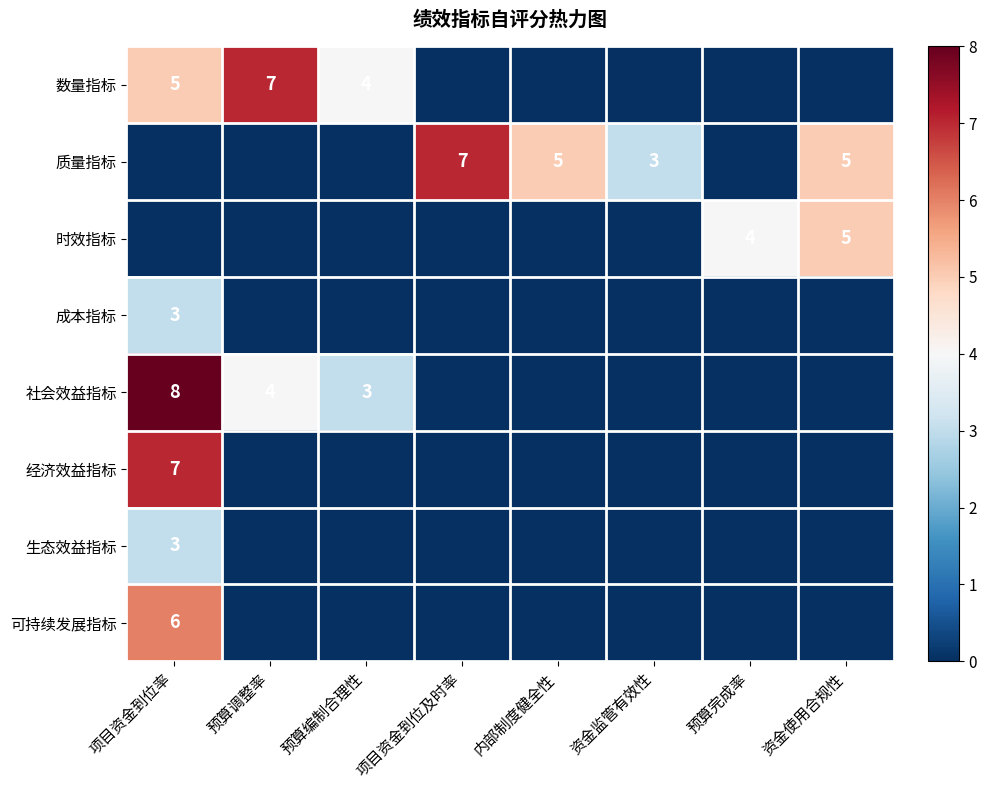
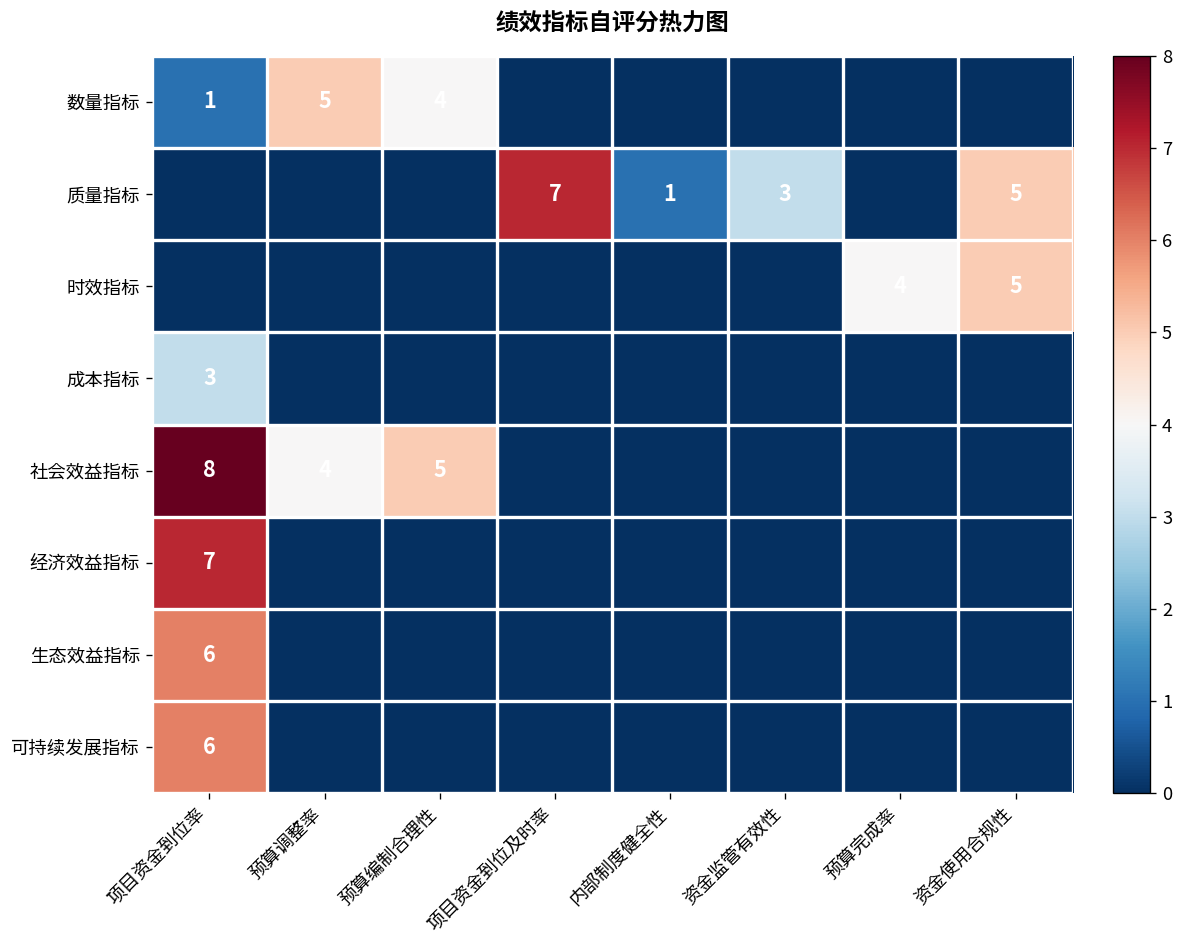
数量指标, 项目资金到位率: 5 -> 1
数量指标, 预算调整率: 7 -> 5
质量指标, 内部制度健全性: 5 -> 1
社会效益指标, 预算编制合理性: 3 -> 5
生态效益指标, 项目资金到位率: 3 -> 6
